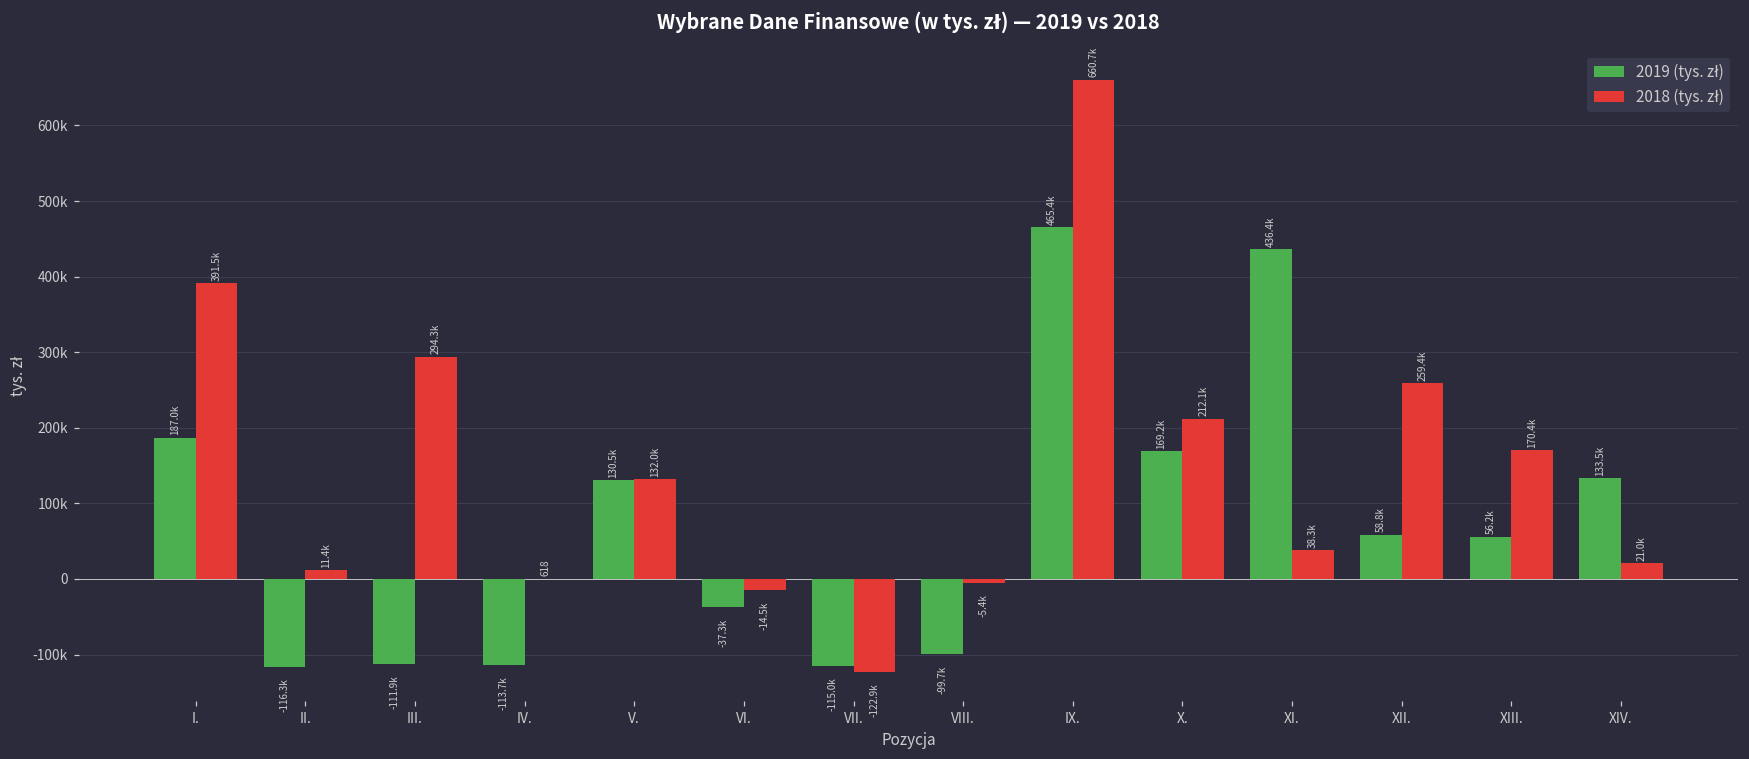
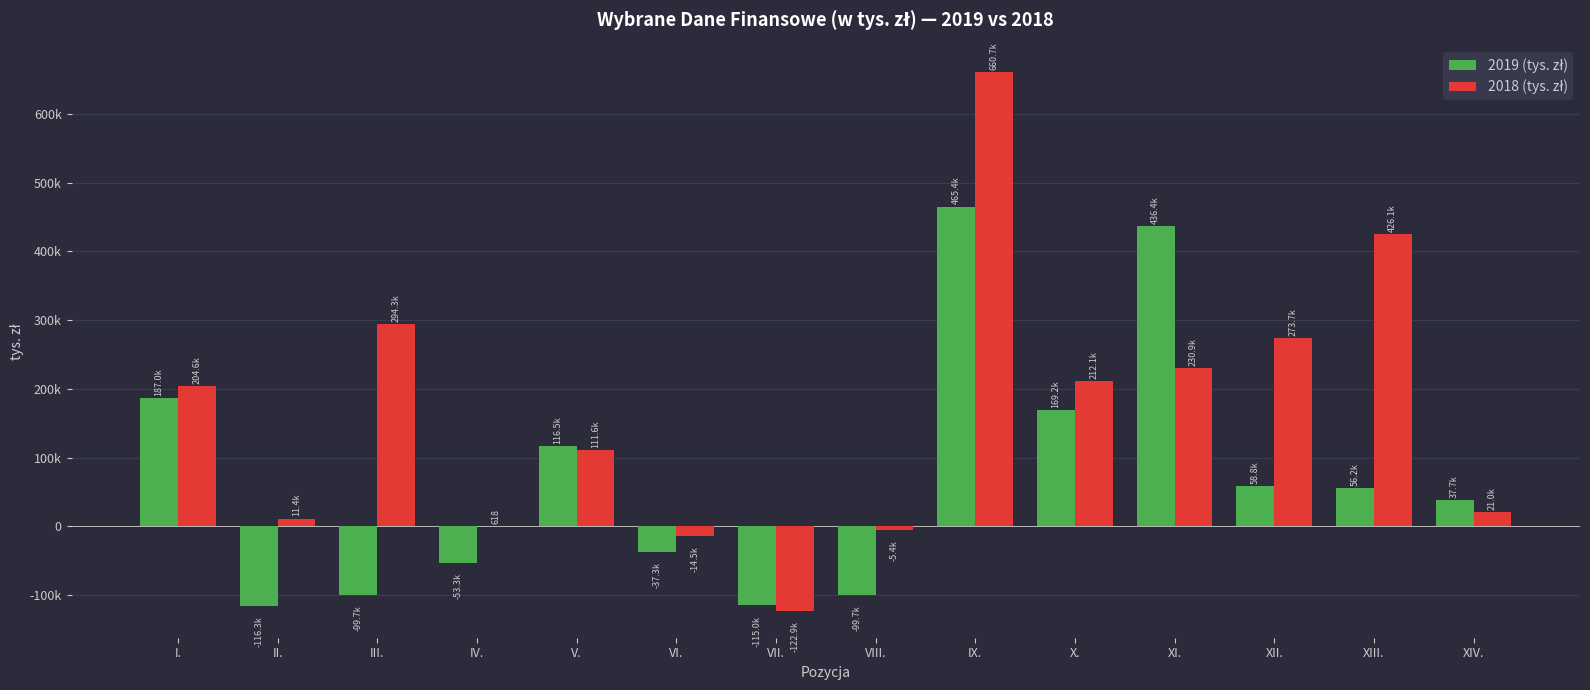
2018 (tys. zł), I.: 391.5k -> 204.6k
2019 (tys. zł), III.: -111.9k -> -99.7k
2019 (tys. zł), IV.: -113.7k -> -53.3k
2019 (tys. zł), V.: 130.5k -> 116.5k
2018 (tys. zł), V.: 132.0k -> 111.6k
2018 (tys. zł), XI.: 38.3k -> 230.9k
2018 (tys. zł), XII.: 259.4k -> 273.7k
2018 (tys. zł), XIII.: 170.4k -> 426.1k
2019 (tys. zł), XIV.: 133.5k -> 37.7k
